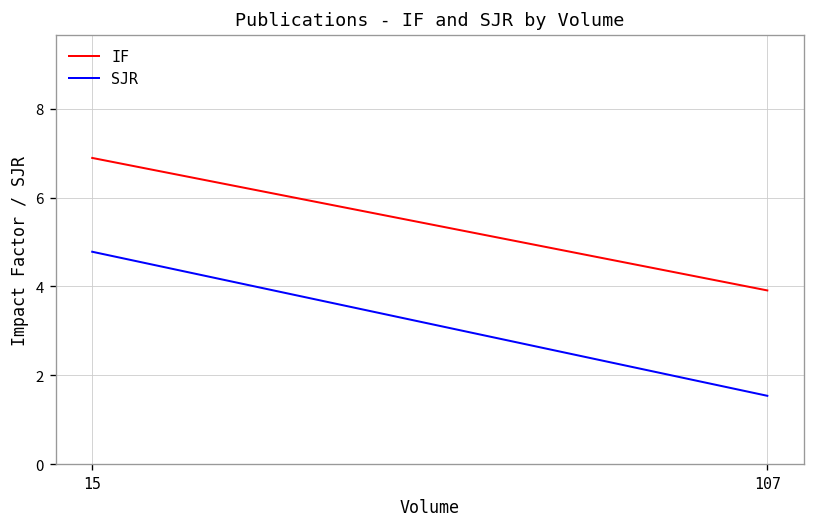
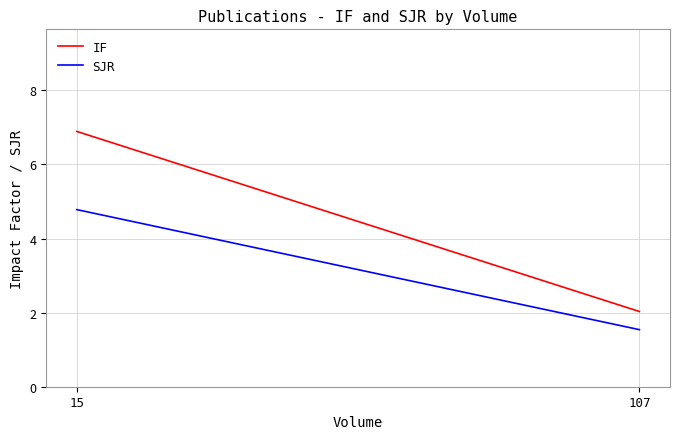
IF, 107: 3.9 -> 2.0
